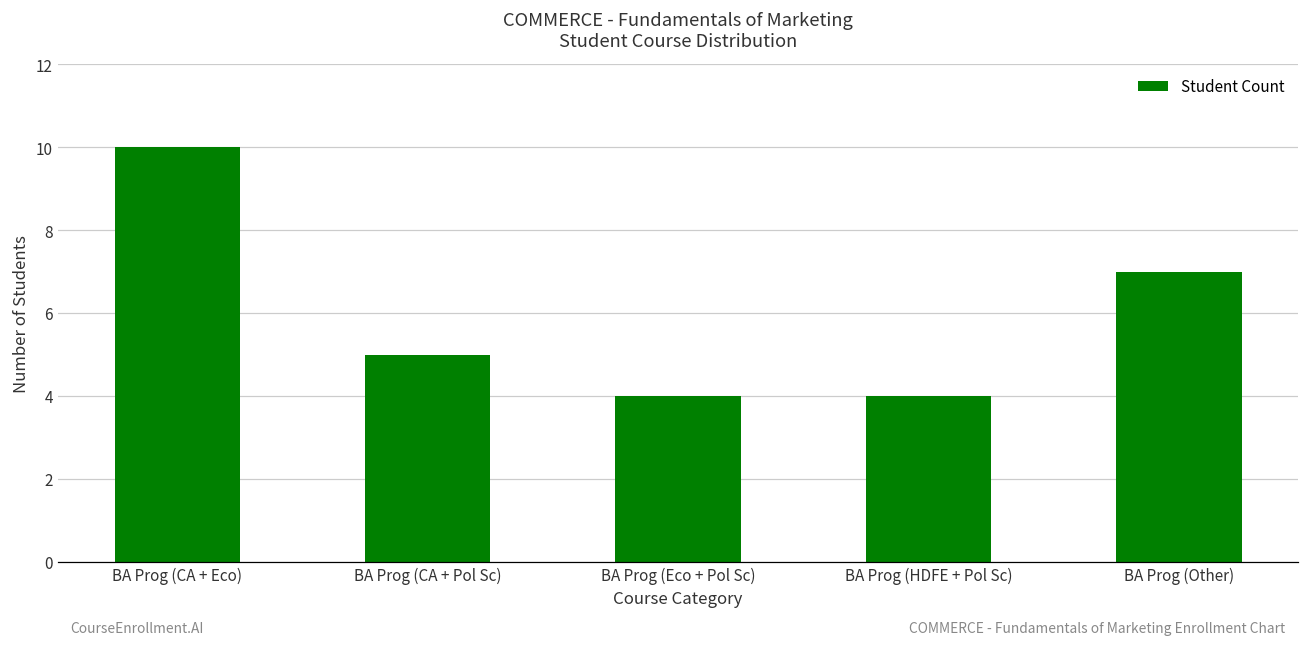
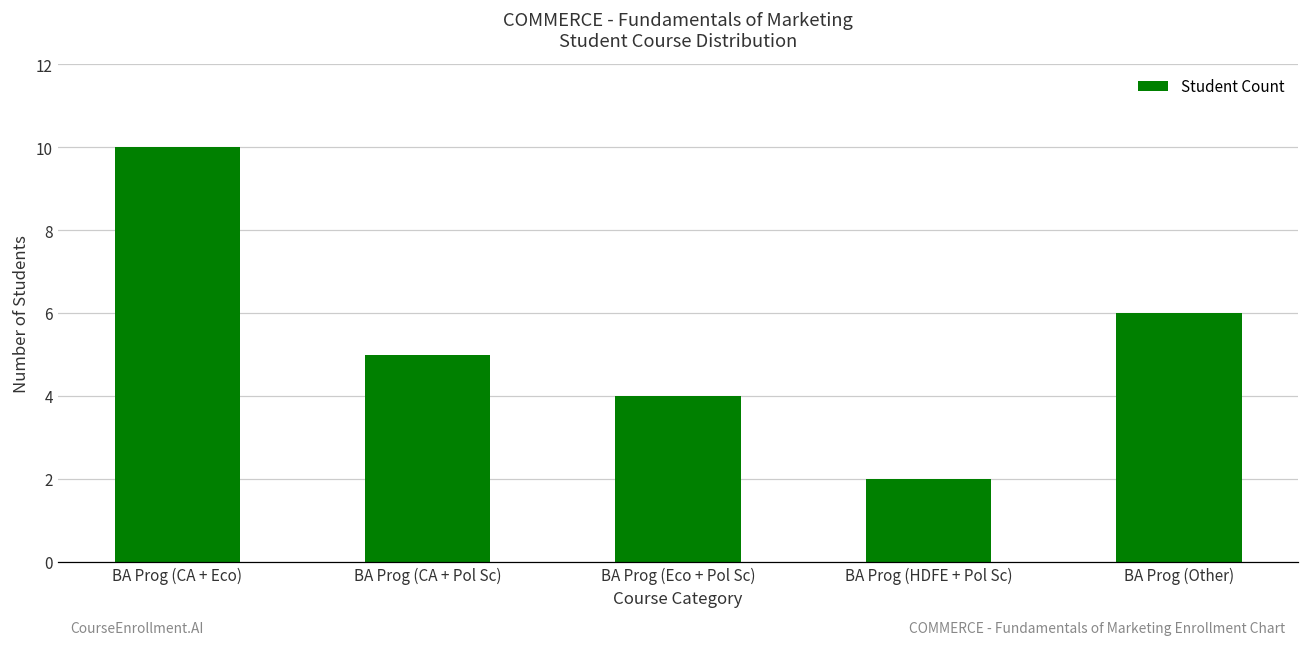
BA Prog (HDFE + Pol Sc): 4 -> 2
BA Prog (Other): 7 -> 6
